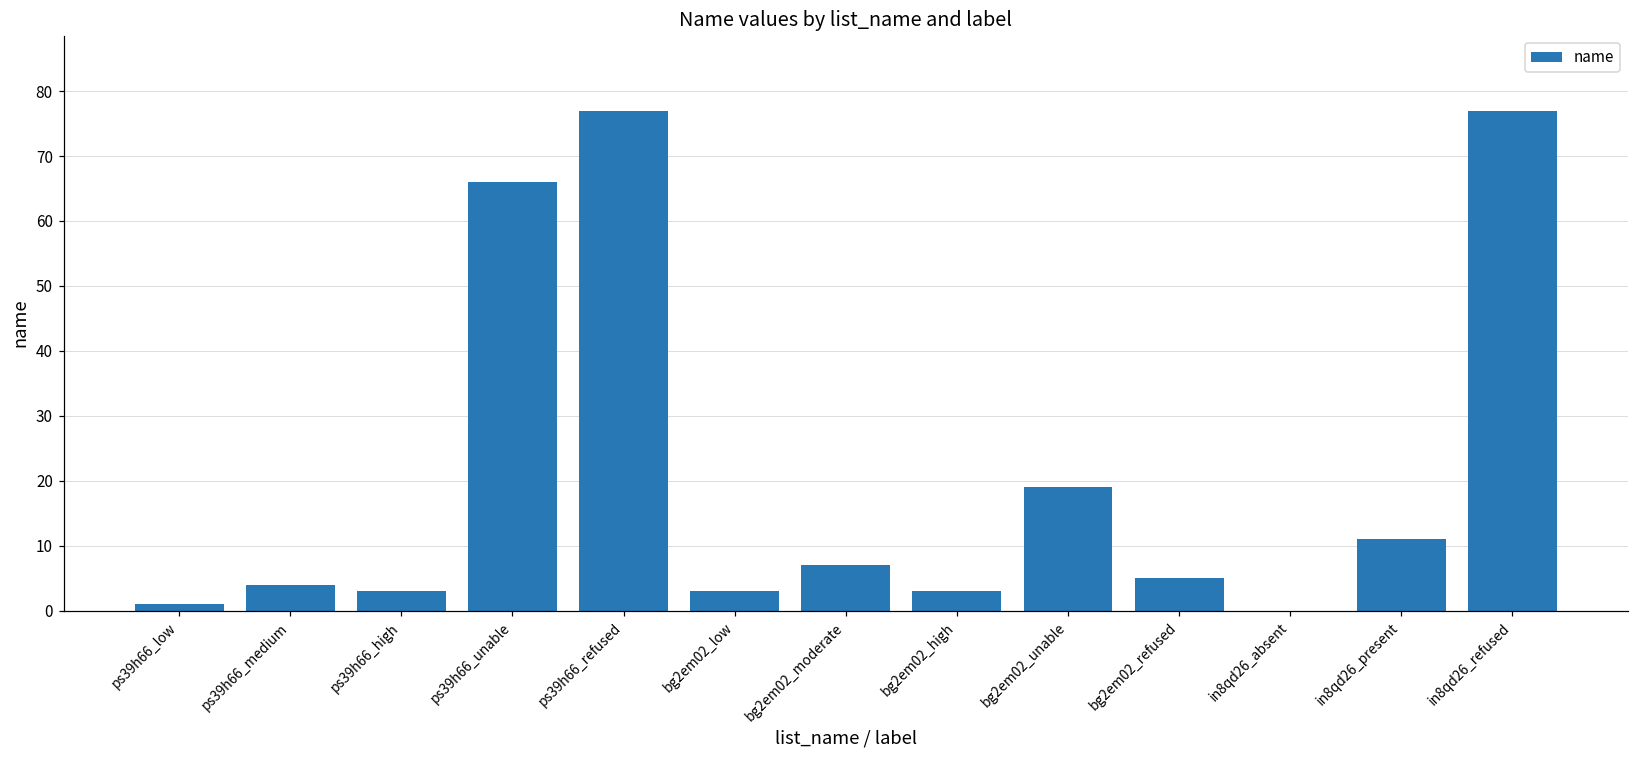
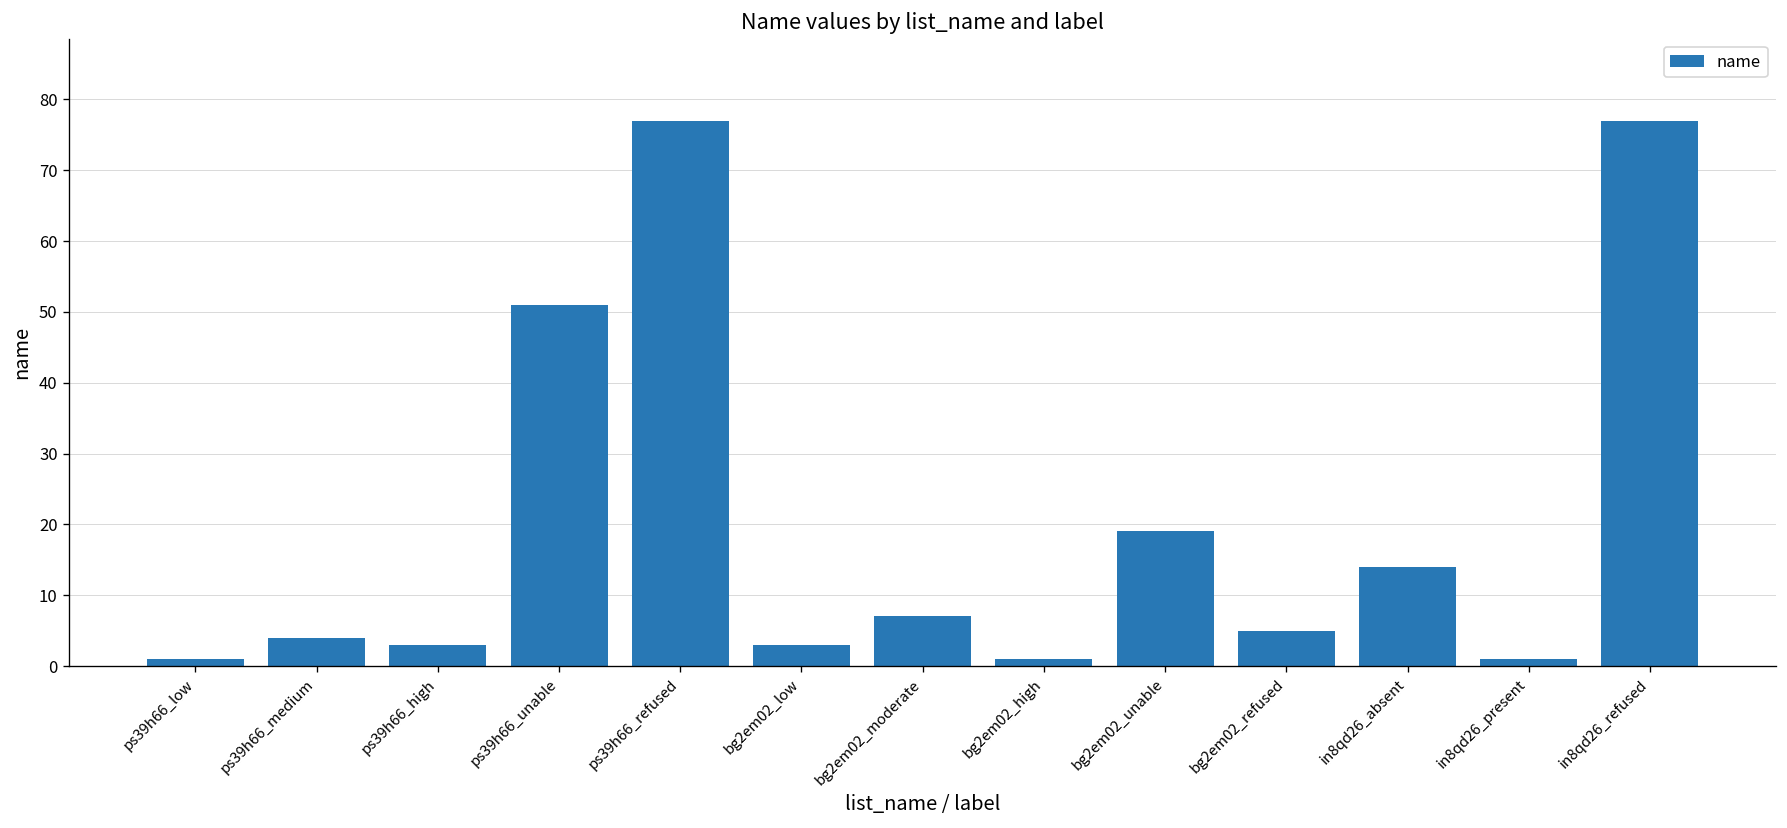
ps39h66_unable: 66 -> 51
bg2em02_high: 3 -> 1
in8qd26_absent: 0 -> 14
in8qd26_present: 11 -> 1
